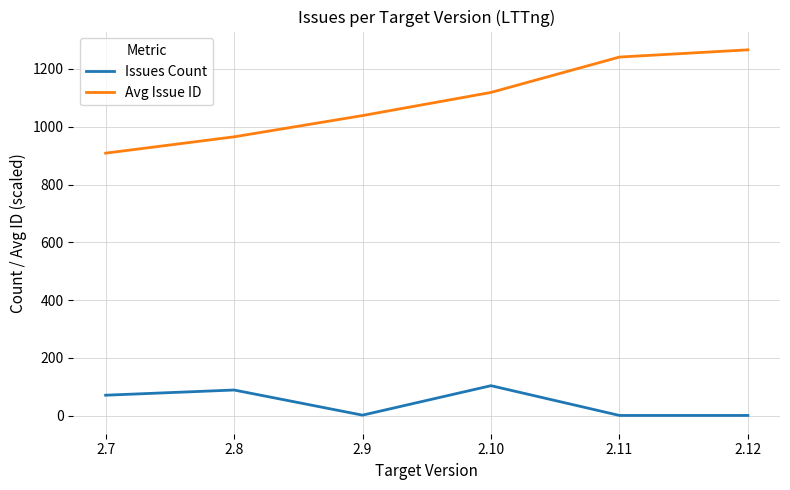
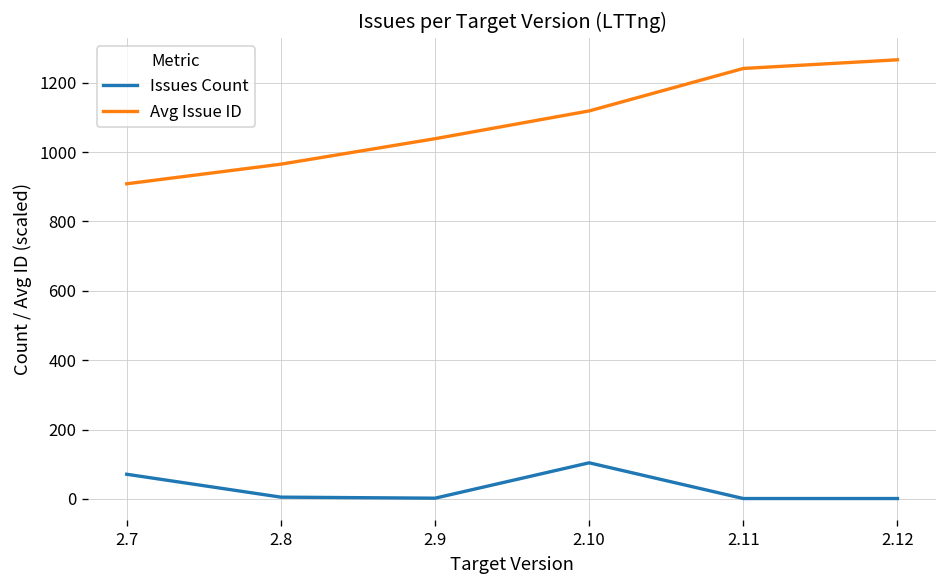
Issues Count, 2.8: 90 -> 10
